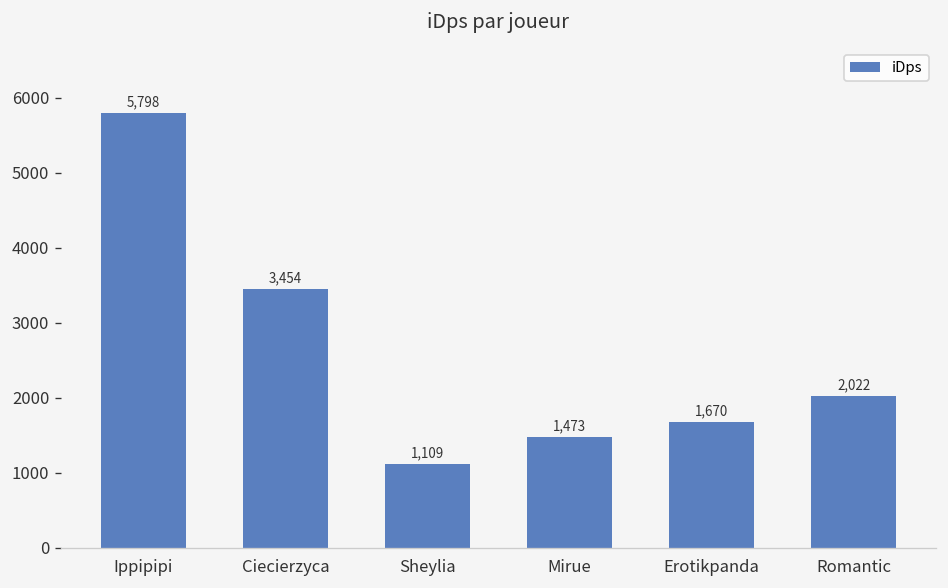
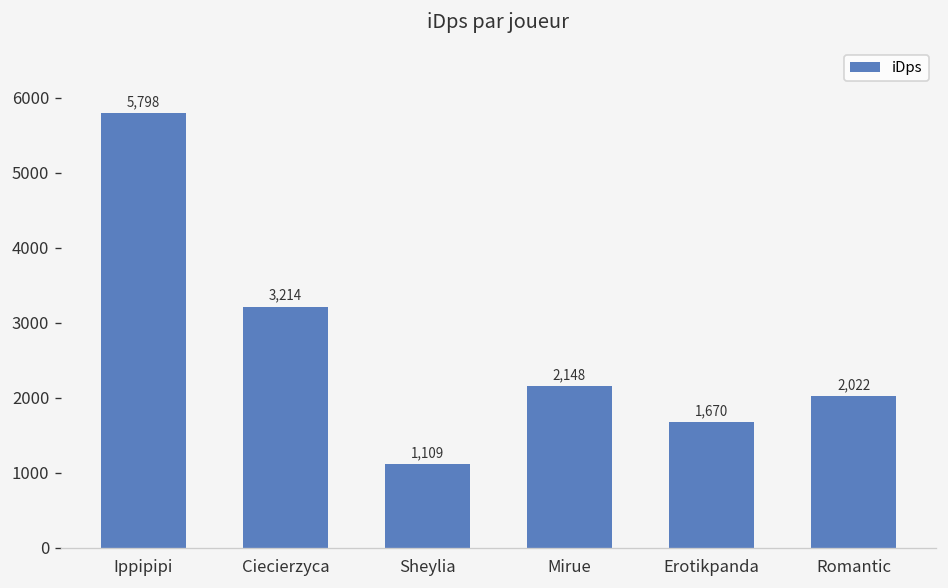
Ciecierzyca: 3,454 -> 3,214
Mirue: 1,473 -> 2,148
